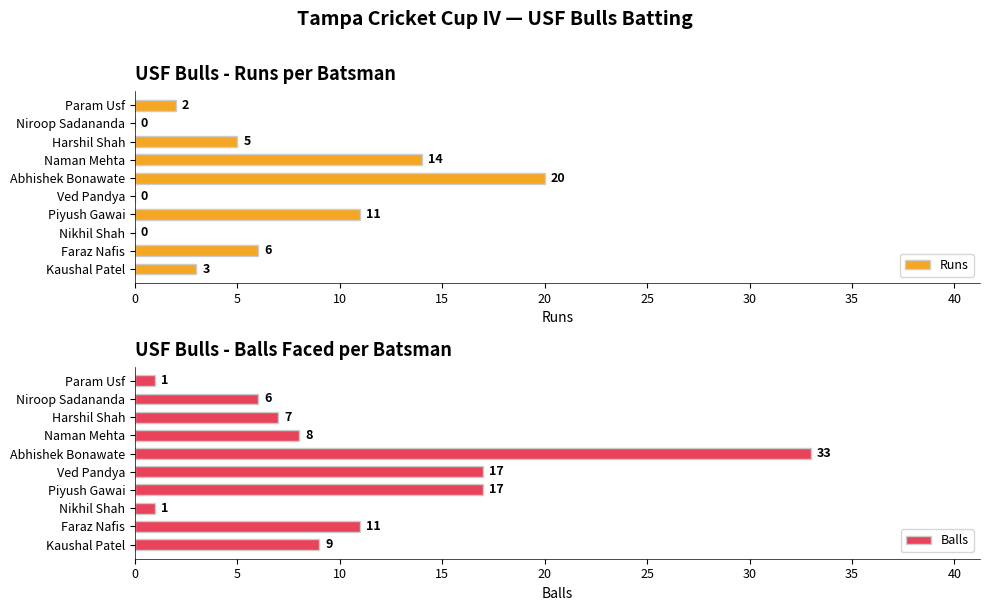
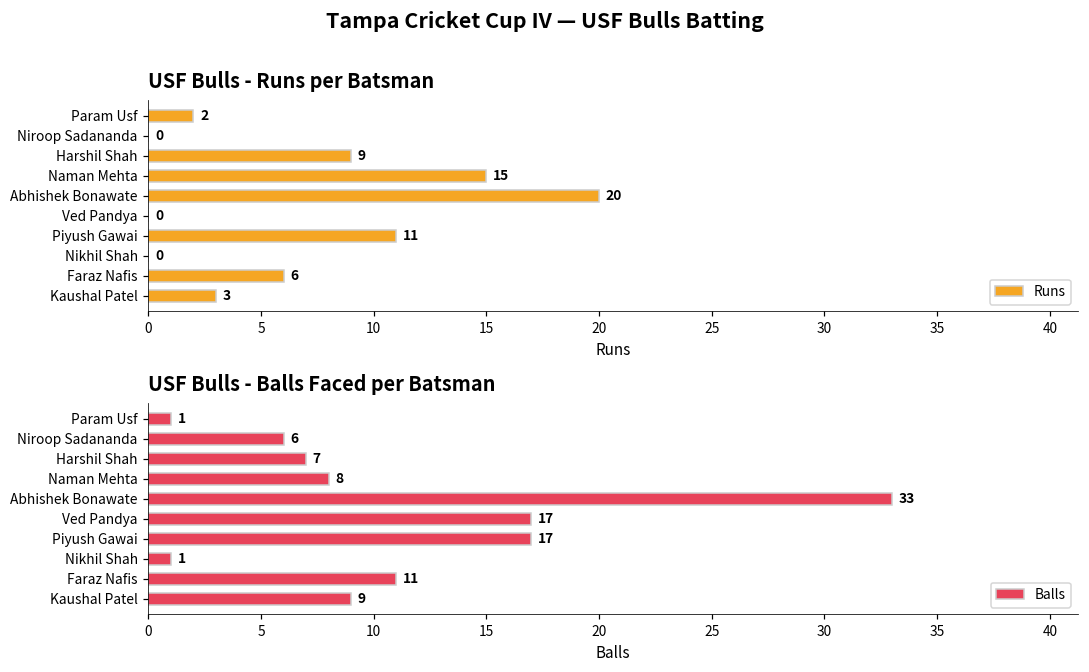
USF Bulls - Runs per Batsman, Harshil Shah: 5 -> 9
USF Bulls - Runs per Batsman, Naman Mehta: 14 -> 15
